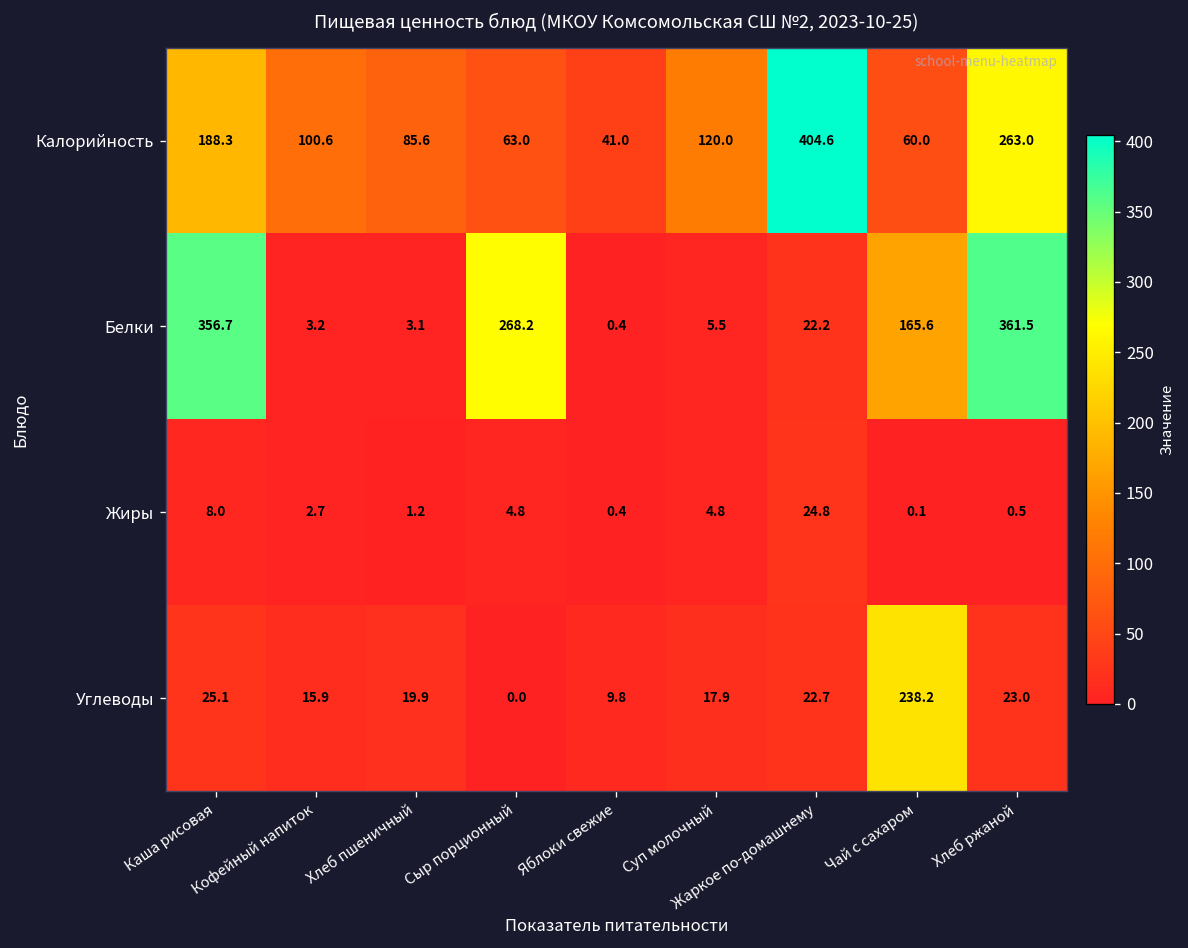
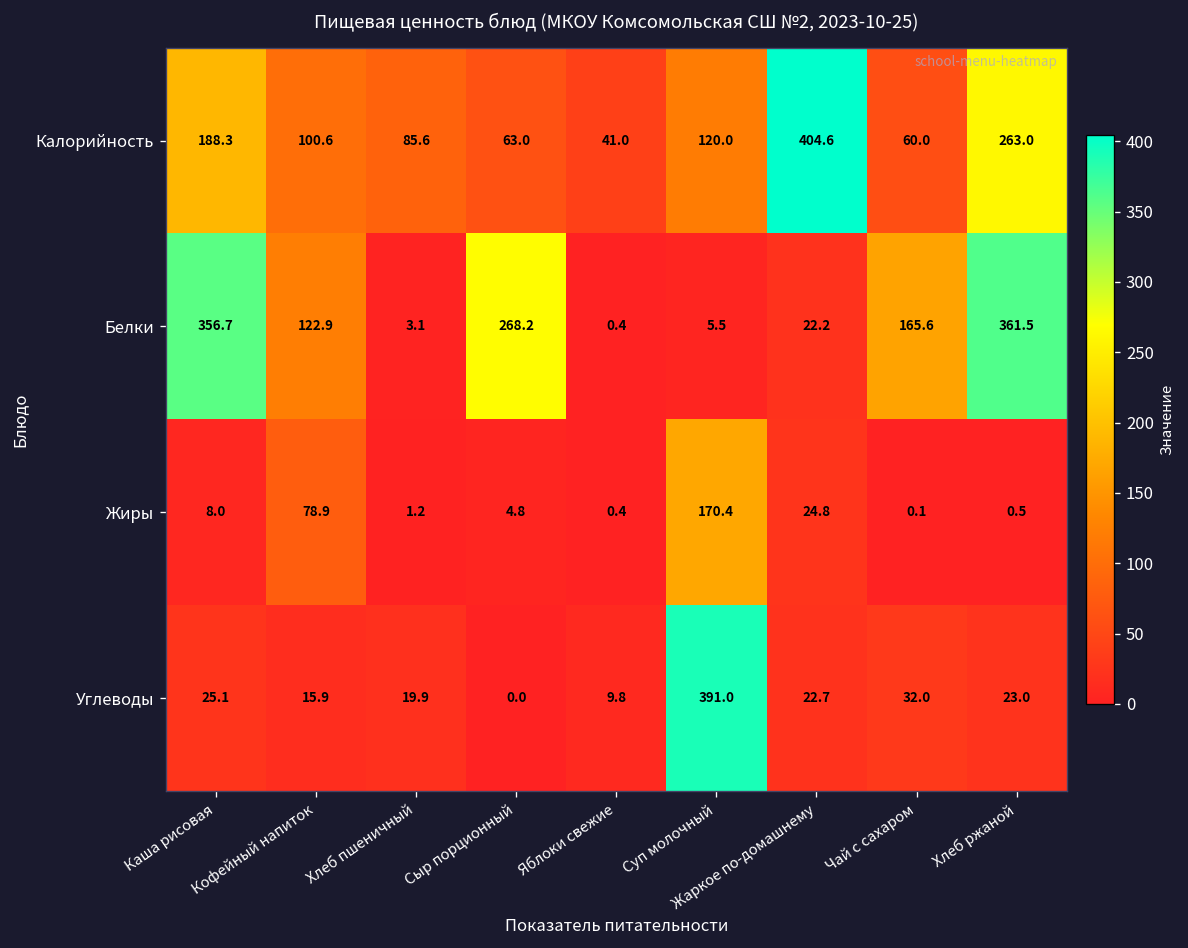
Белки, Кофейный напиток: 3.2 -> 122.9
Жиры, Кофейный напиток: 2.7 -> 78.9
Жиры, Суп молочный: 4.8 -> 170.4
Углеводы, Суп молочный: 17.9 -> 391.0
Углеводы, Чай с сахаром: 238.2 -> 32.0
